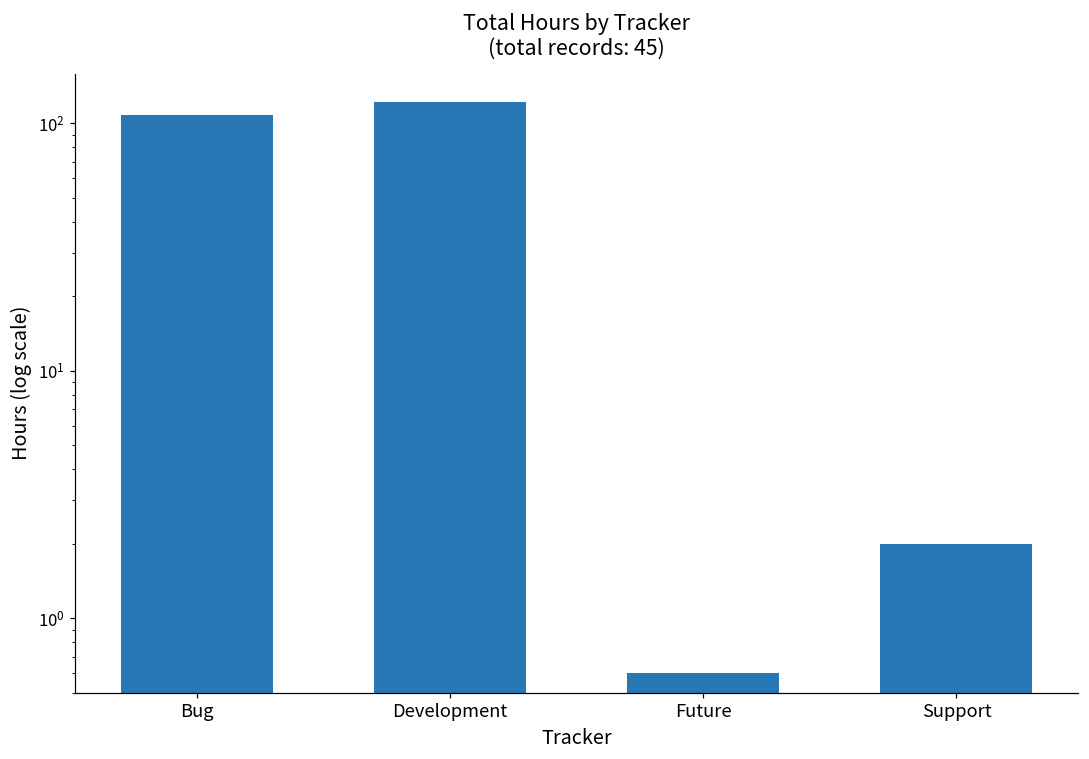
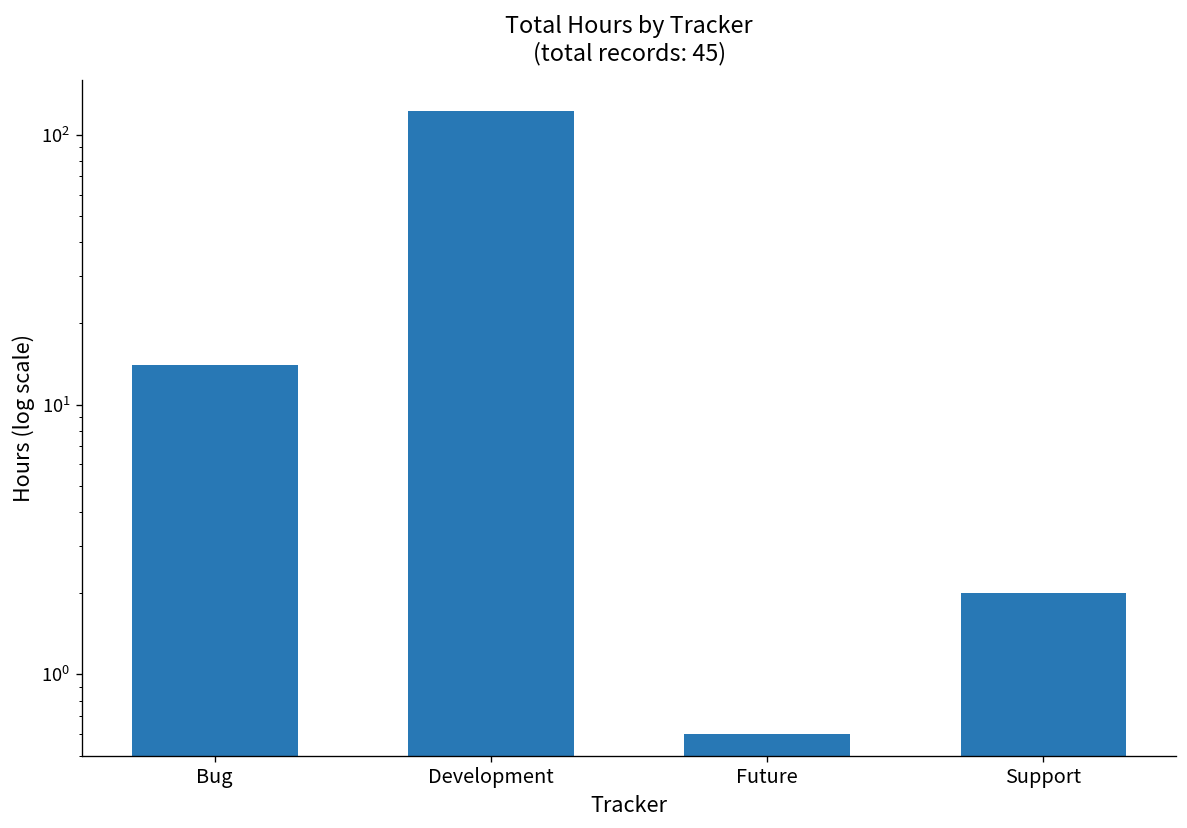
Bug: 110 -> 14
